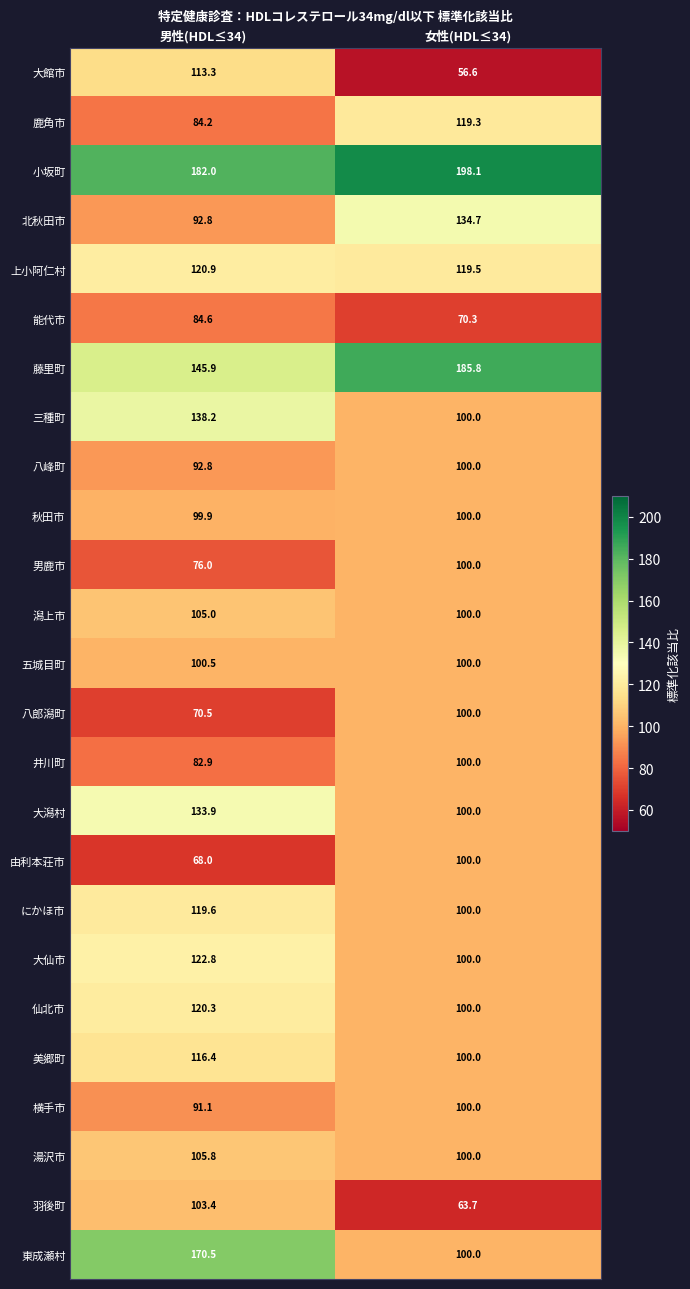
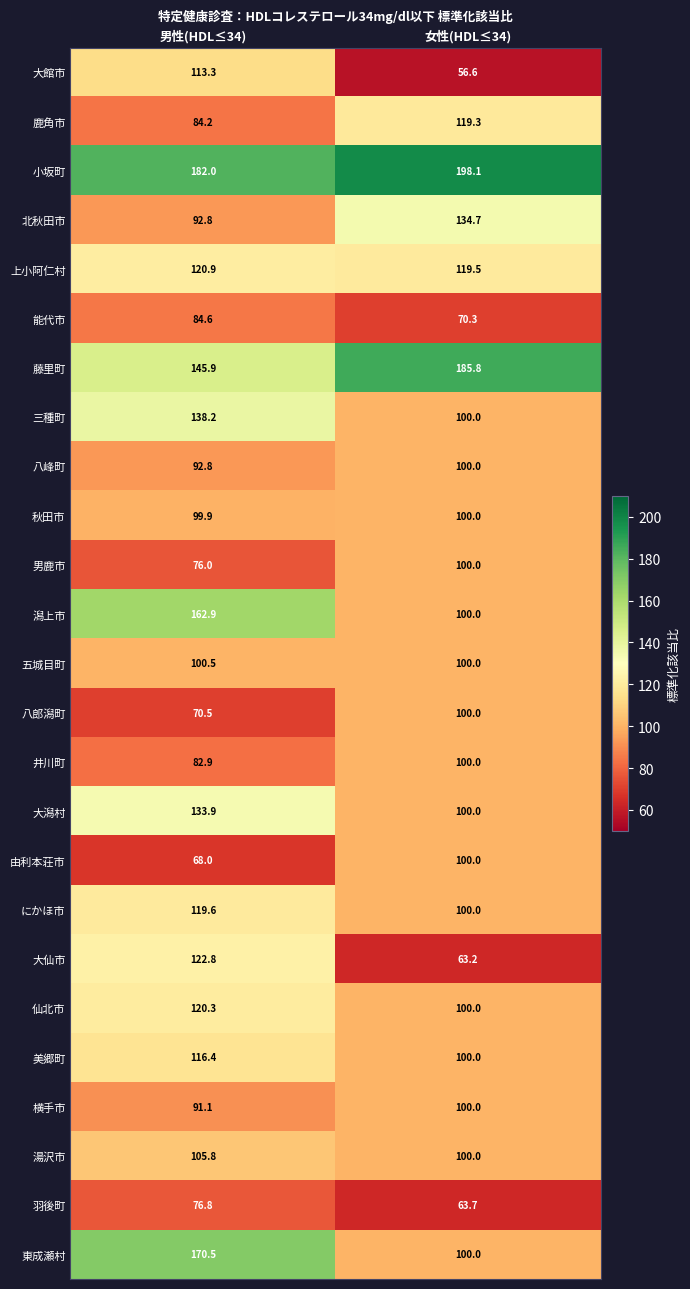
潟上市, 男性(HDL≤34): 105.0 -> 162.9
大仙市, 女性(HDL≤34): 100.0 -> 63.2
羽後町, 男性(HDL≤34): 103.4 -> 76.8
